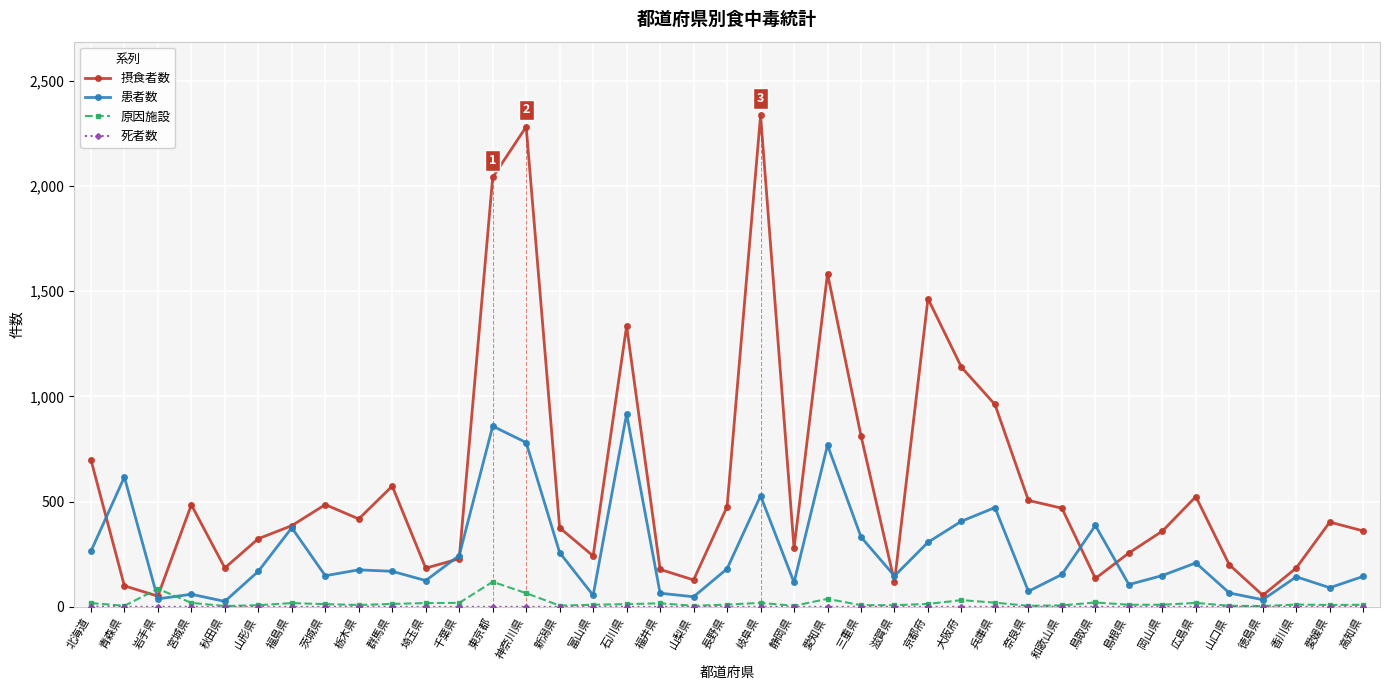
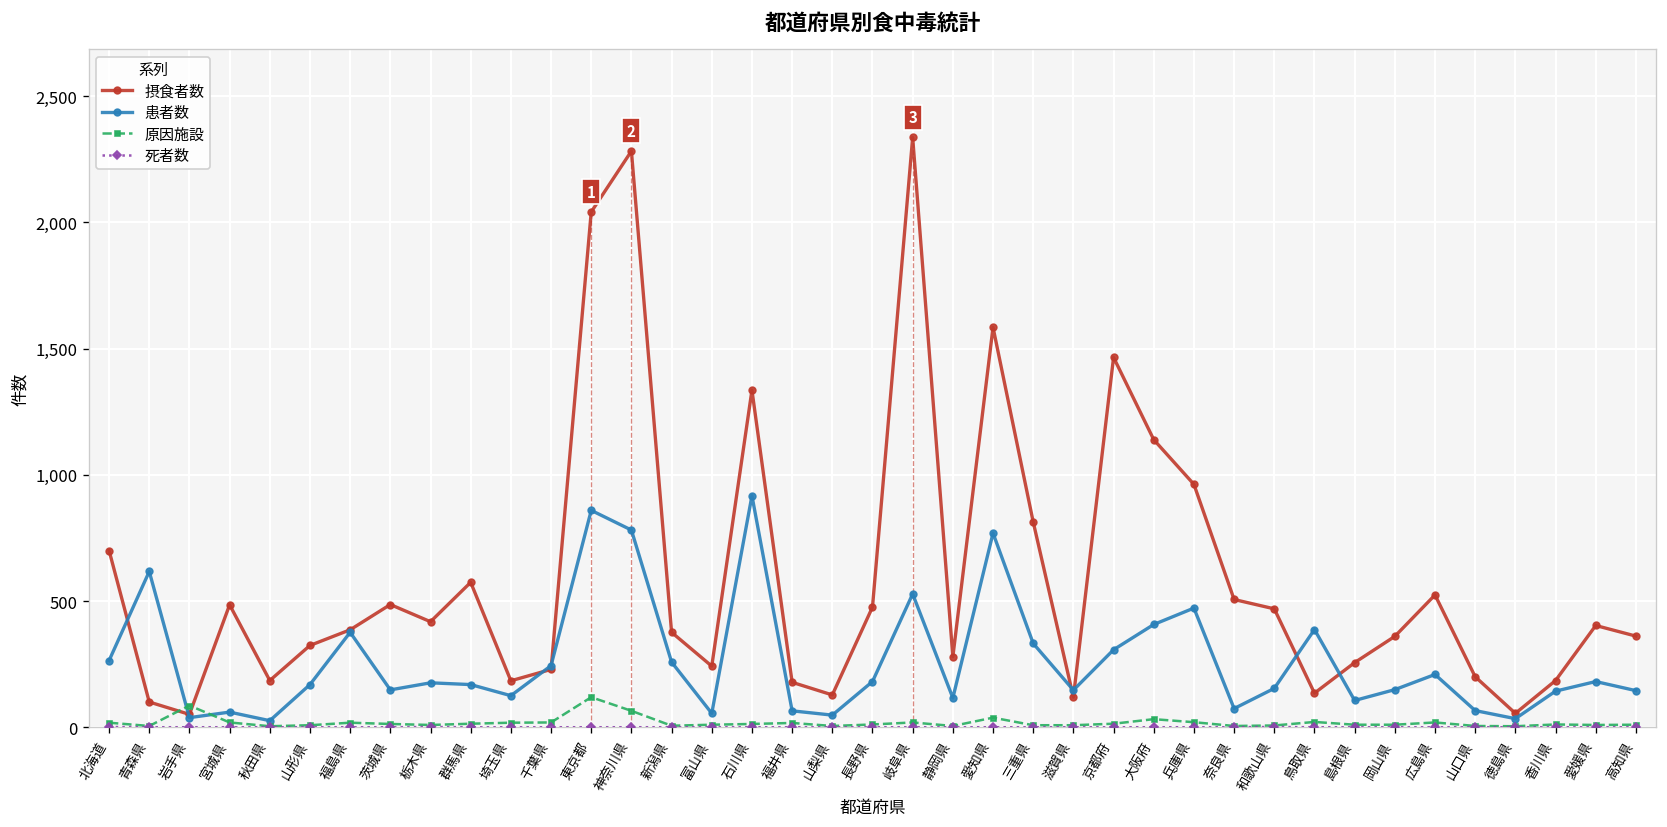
患者数, 愛媛県: 90 -> 180
